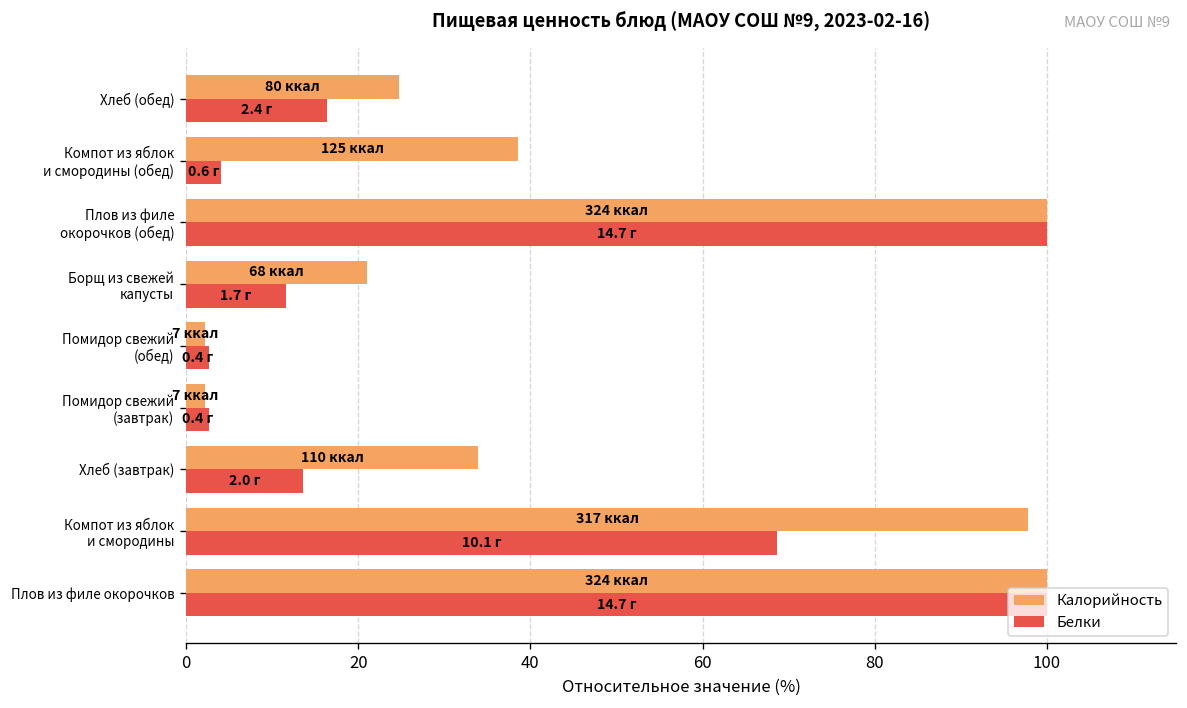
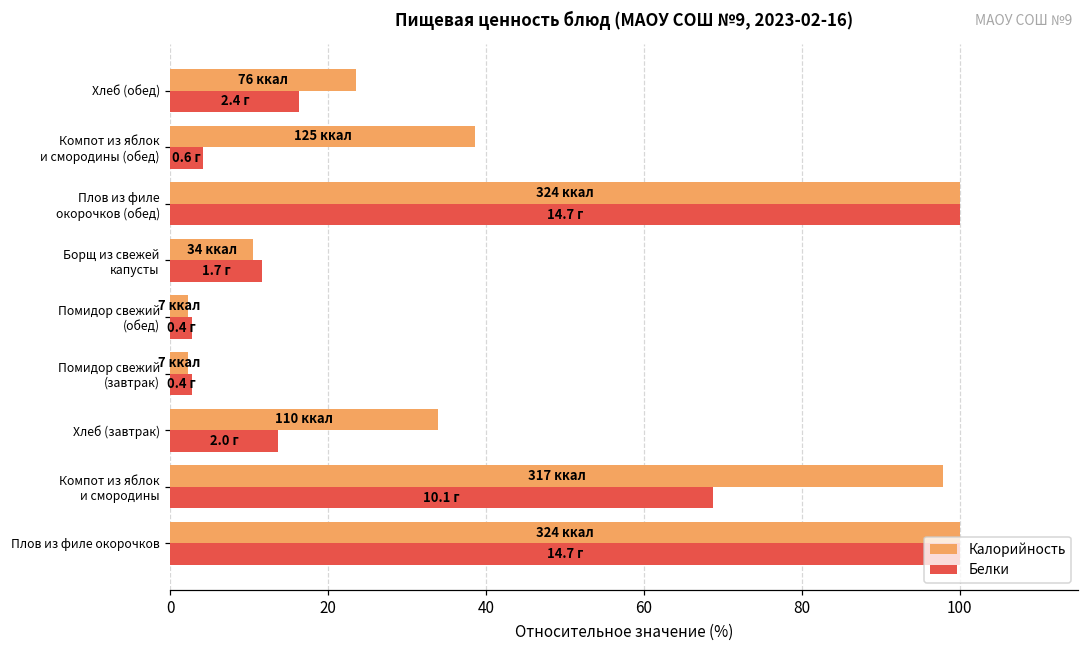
Калорийность, Хлеб (обед): 80 -> 76
Калорийность, Борщ из свежей капусты: 68 -> 34
